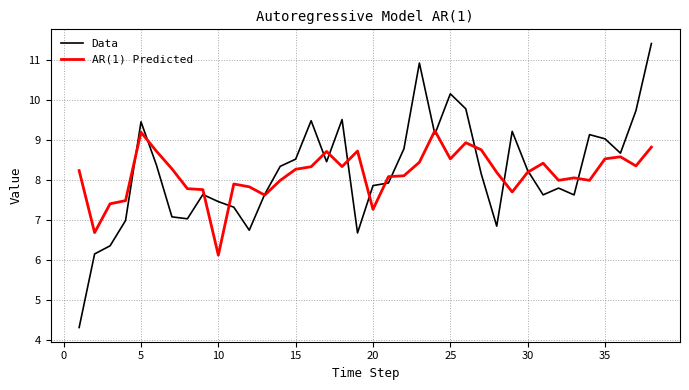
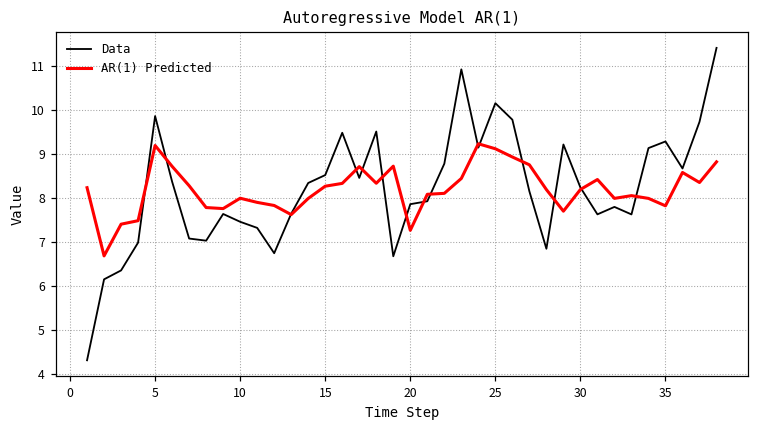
Data, 5: 9.4 -> 9.9
AR(1) Predicted, 10: 6.1 -> 8.0
AR(1) Predicted, 25: 8.5 -> 9.1
Data, 35: 9.0 -> 9.3
AR(1) Predicted, 35: 8.5 -> 7.8
